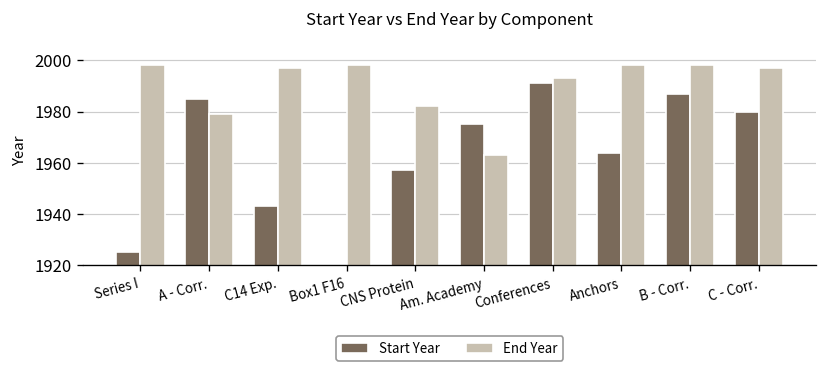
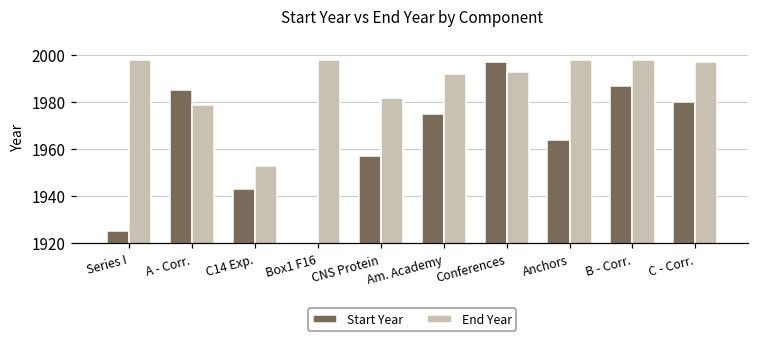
End Year, C14 Exp.: 1997 -> 1953
End Year, Am. Academy: 1963 -> 1992
Start Year, Conferences: 1991 -> 1997
